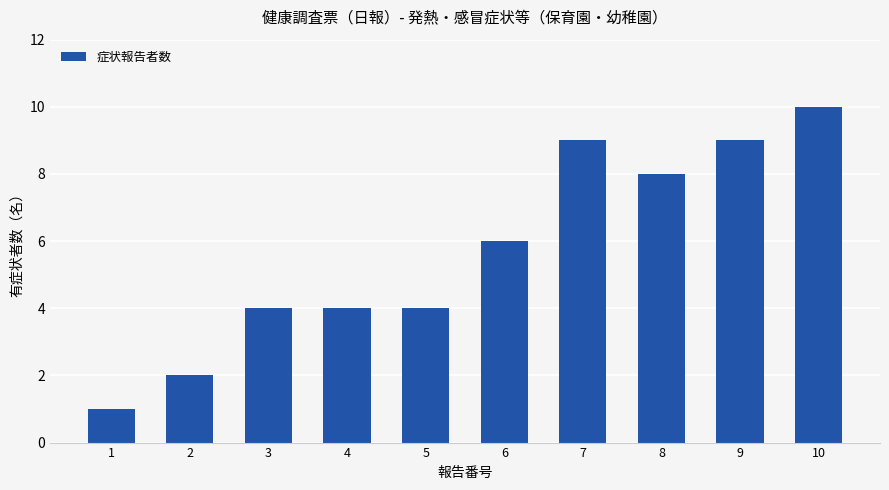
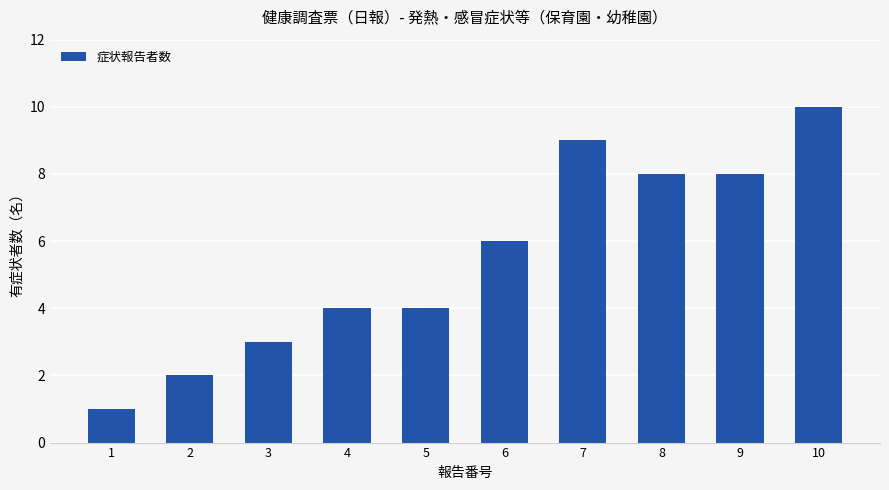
3: 4 -> 3
9: 9 -> 8
